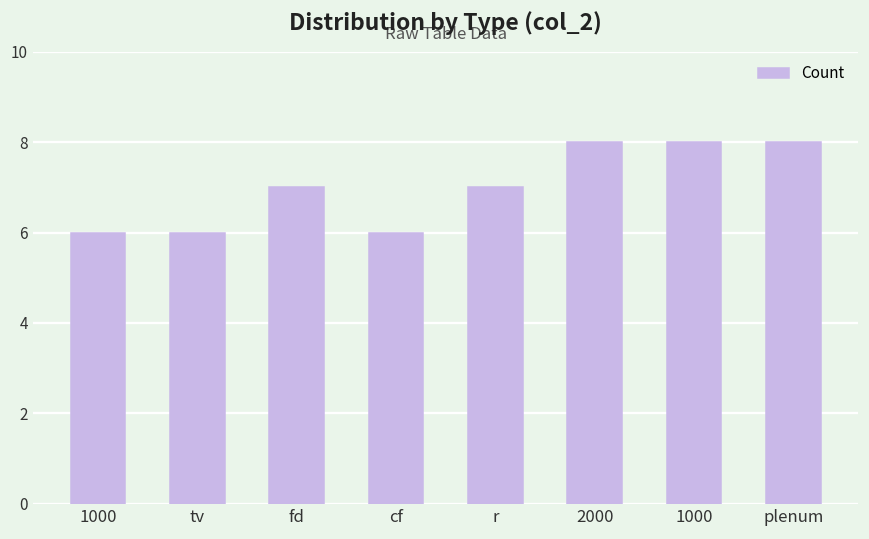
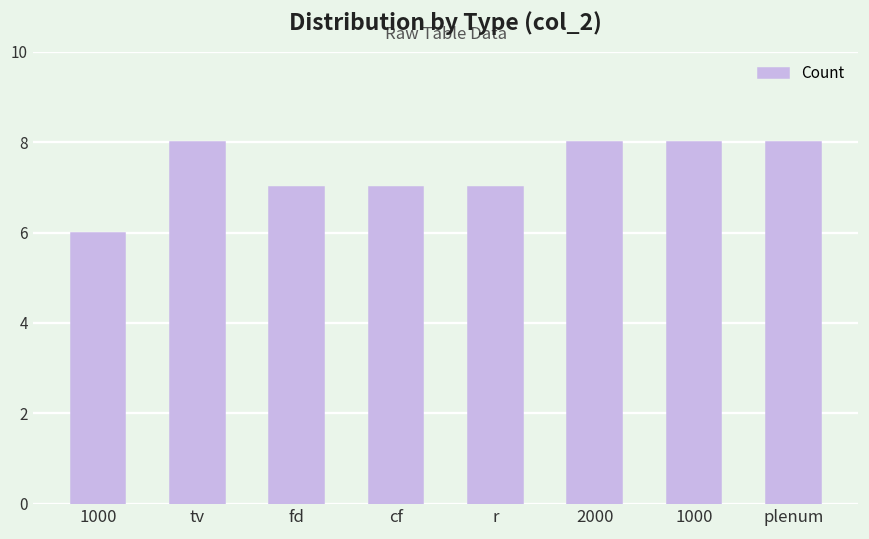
tv: 6 -> 8
cf: 6 -> 7
